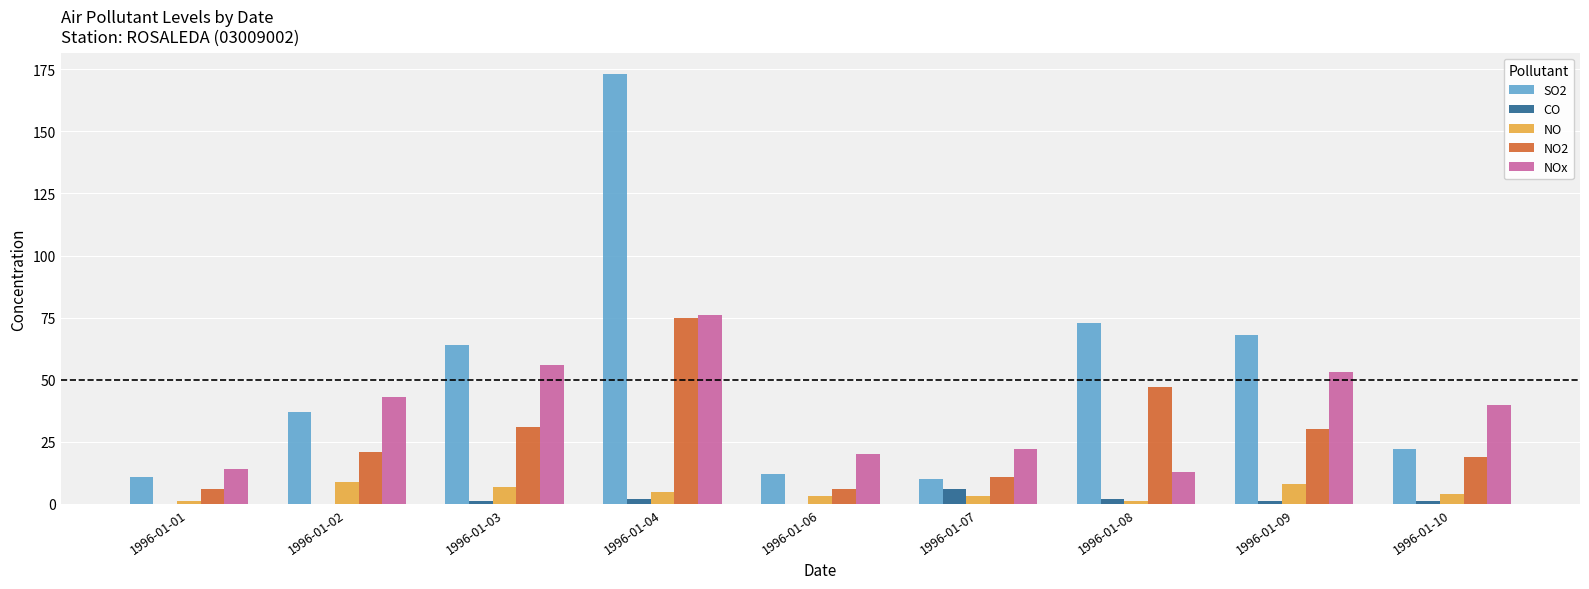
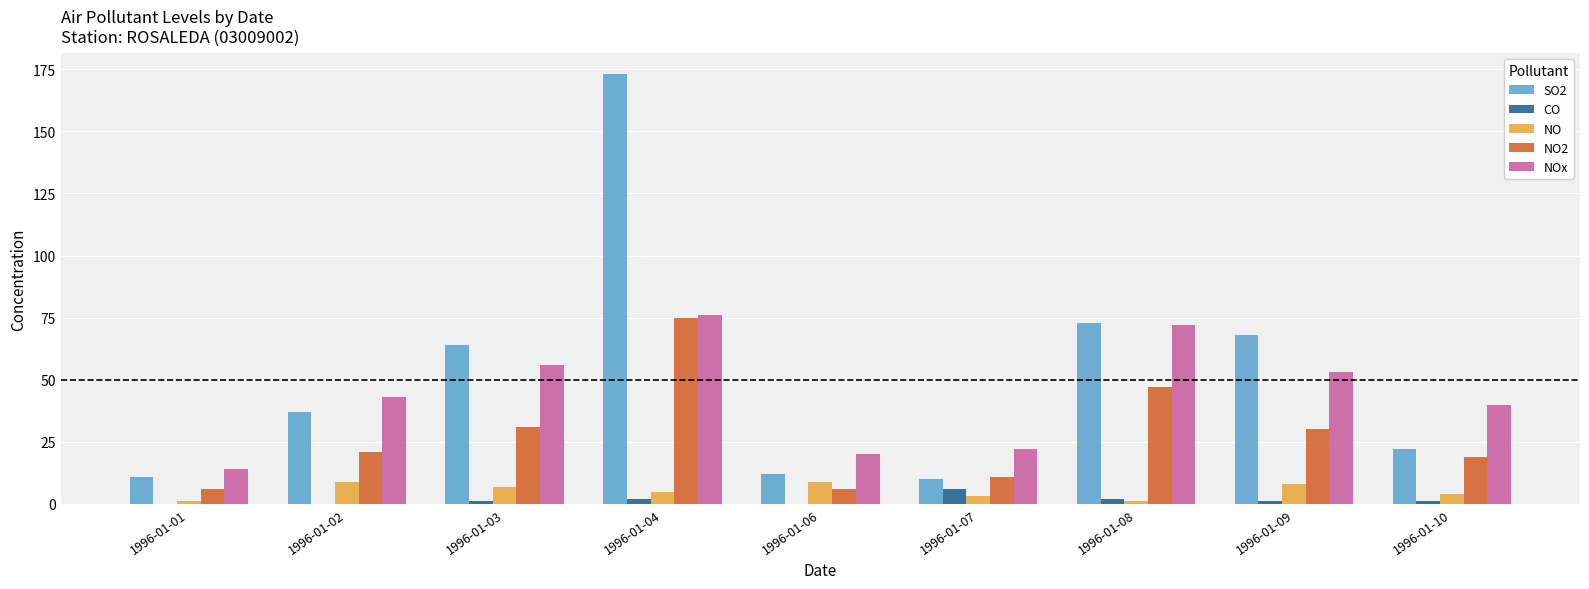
NO, 1996-01-06: 3 -> 9
NOx, 1996-01-08: 13 -> 72
